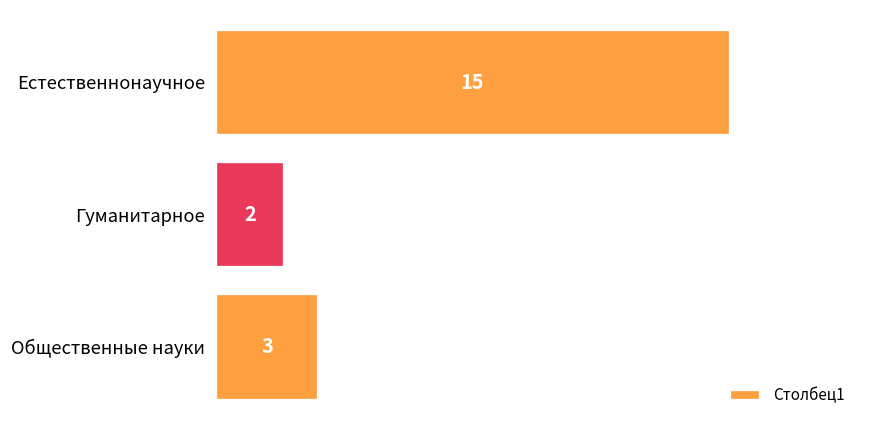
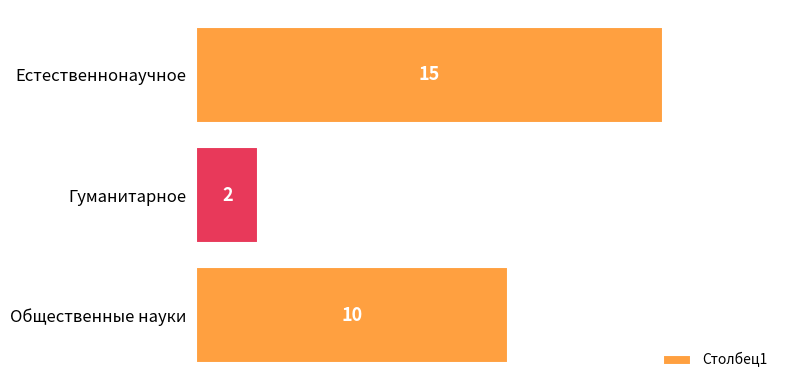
Общественные науки: 3 -> 10
